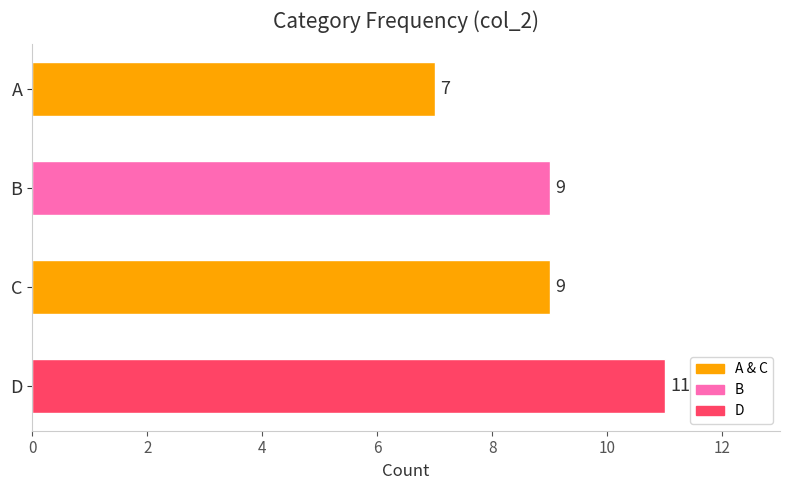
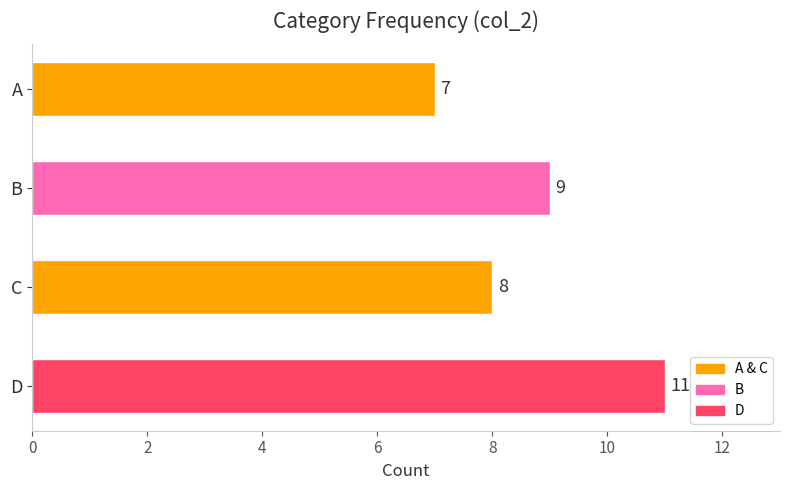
C: 9 -> 8
